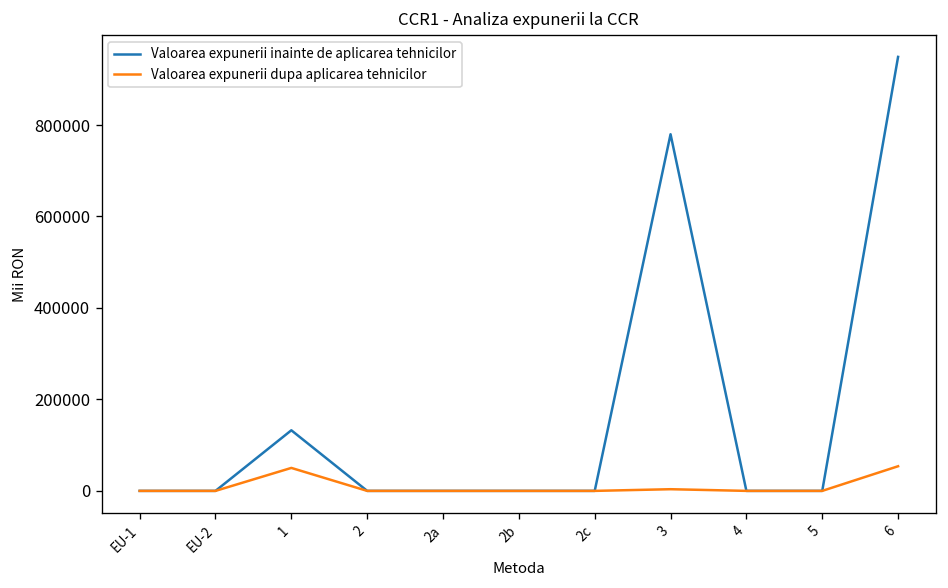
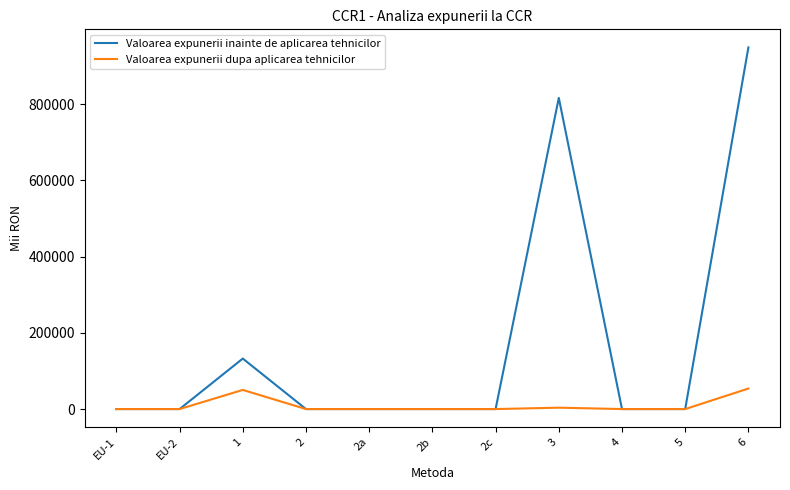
Valoarea expunerii inainte de aplicarea tehnicilor, 3: 780000 -> 820000
